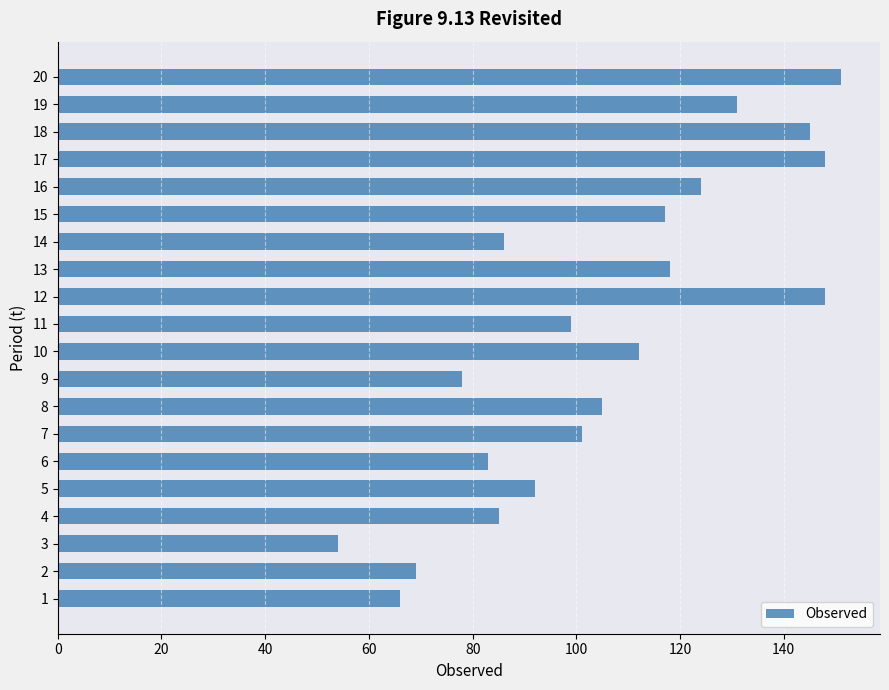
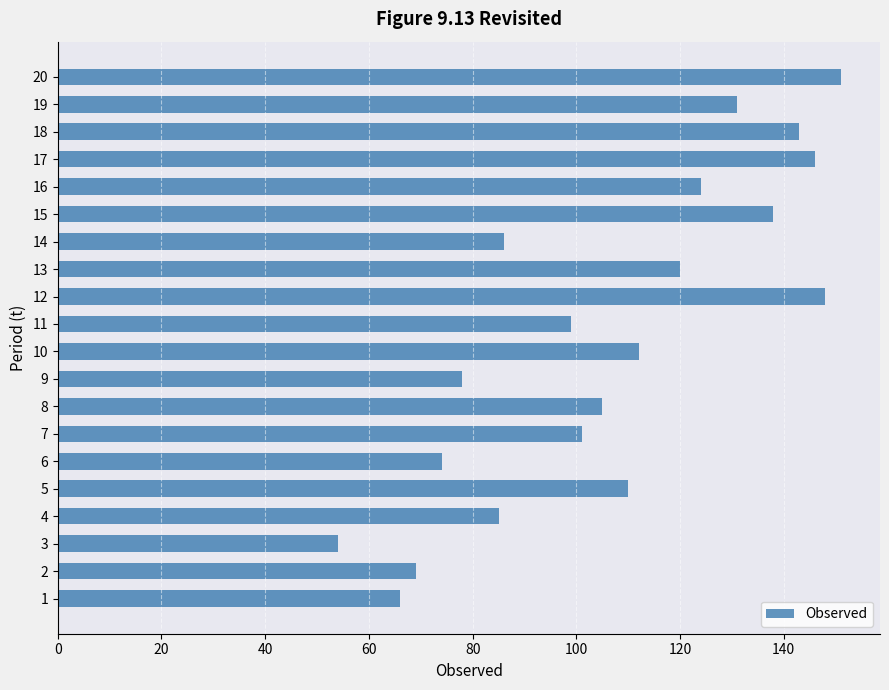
18: 145 -> 143
17: 148 -> 146
15: 117 -> 138
13: 118 -> 120
6: 83 -> 74
5: 92 -> 110
